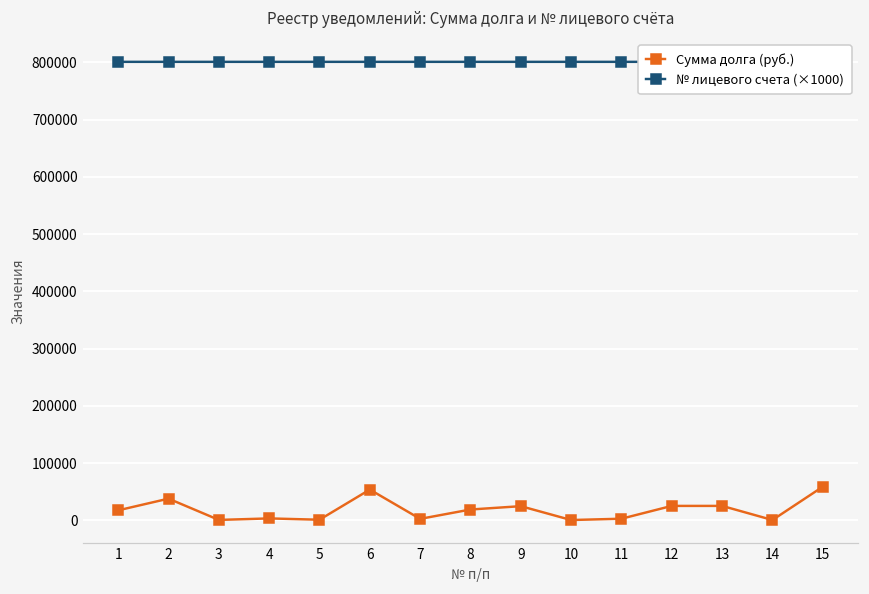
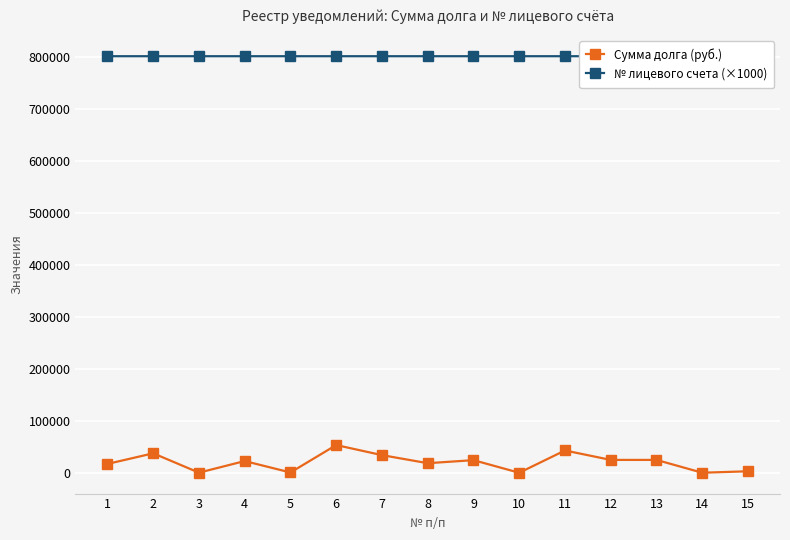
Сумма долга (руб.), 4: 0 -> 20000
Сумма долга (руб.), 7: 0 -> 30000
Сумма долга (руб.), 11: 0 -> 40000
Сумма долга (руб.), 15: 60000 -> 0
